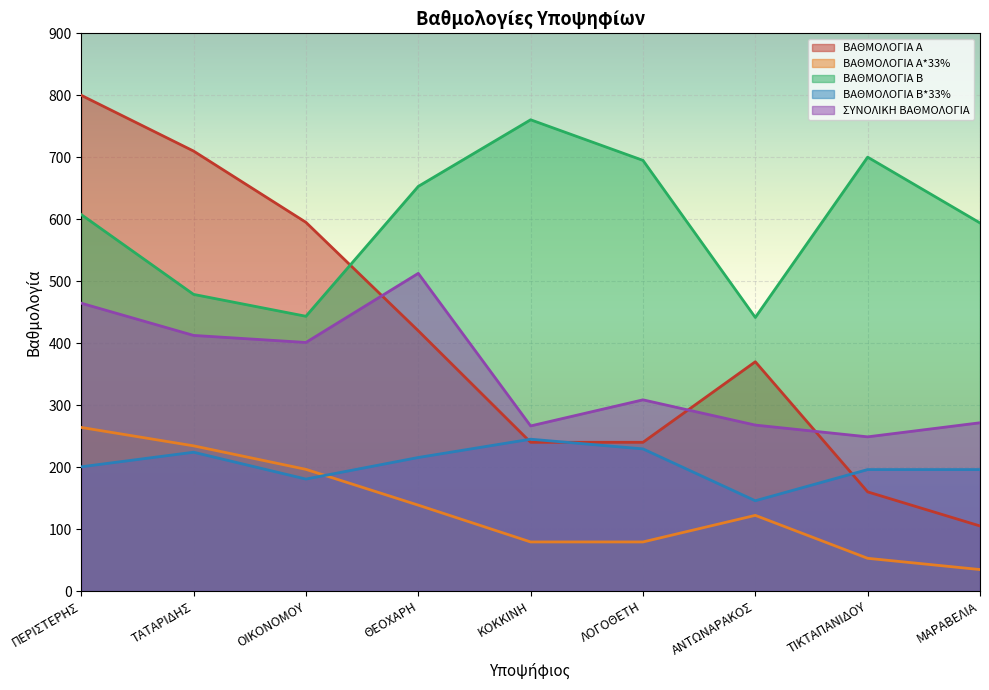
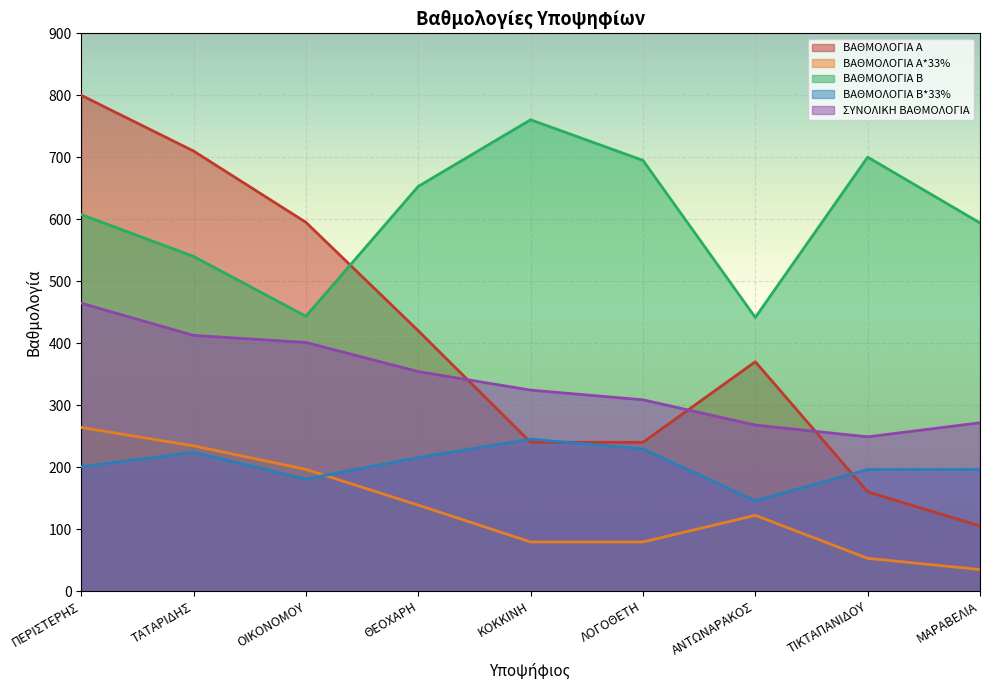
ΒΑΘΜΟΛΟΓΙΑ Β, ΤΑΤΑΡΙΔΗΣ: 480 -> 540
ΣΥΝΟΛΙΚΗ ΒΑΘΜΟΛΟΓΙΑ, ΘΕΟΧΑΡΗ: 510 -> 350
ΣΥΝΟΛΙΚΗ ΒΑΘΜΟΛΟΓΙΑ, ΚΟΚΚΙΝΗ: 270 -> 320
